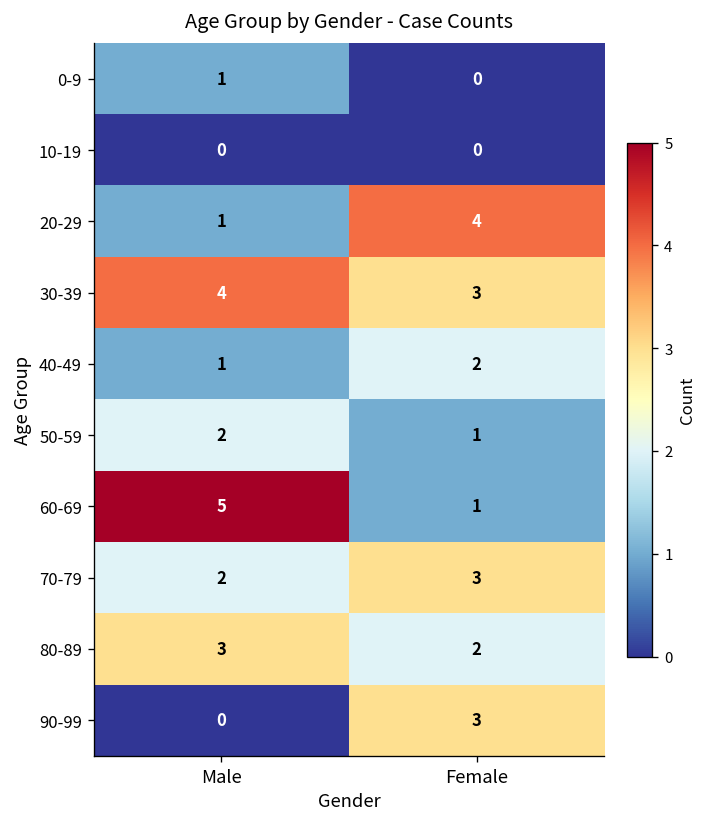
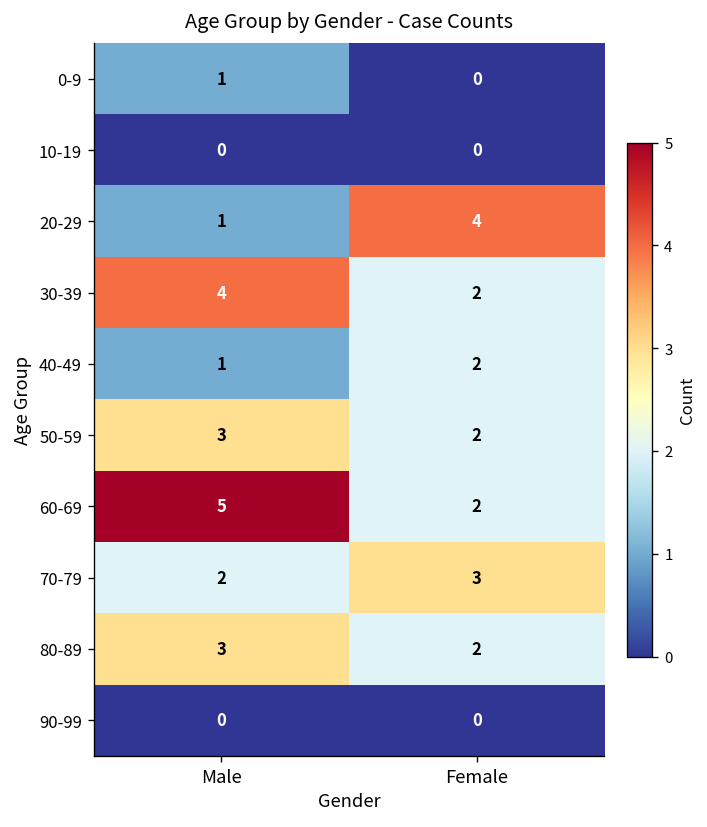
30-39, Female: 3 -> 2
50-59, Male: 2 -> 3
50-59, Female: 1 -> 2
60-69, Female: 1 -> 2
90-99, Female: 3 -> 0
